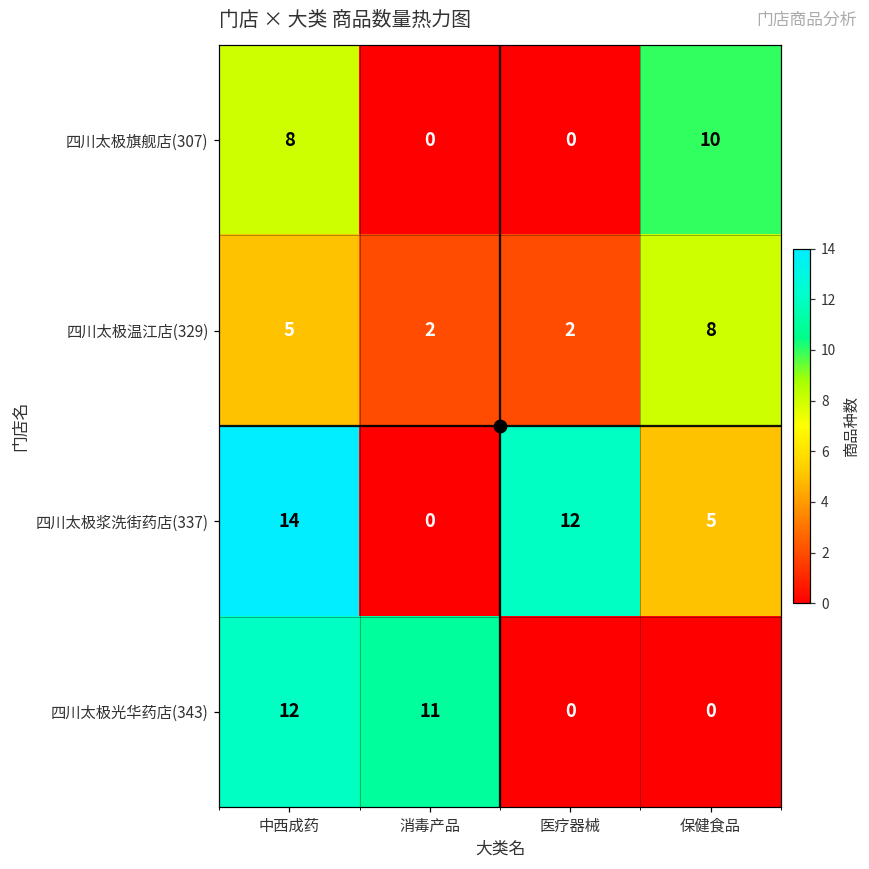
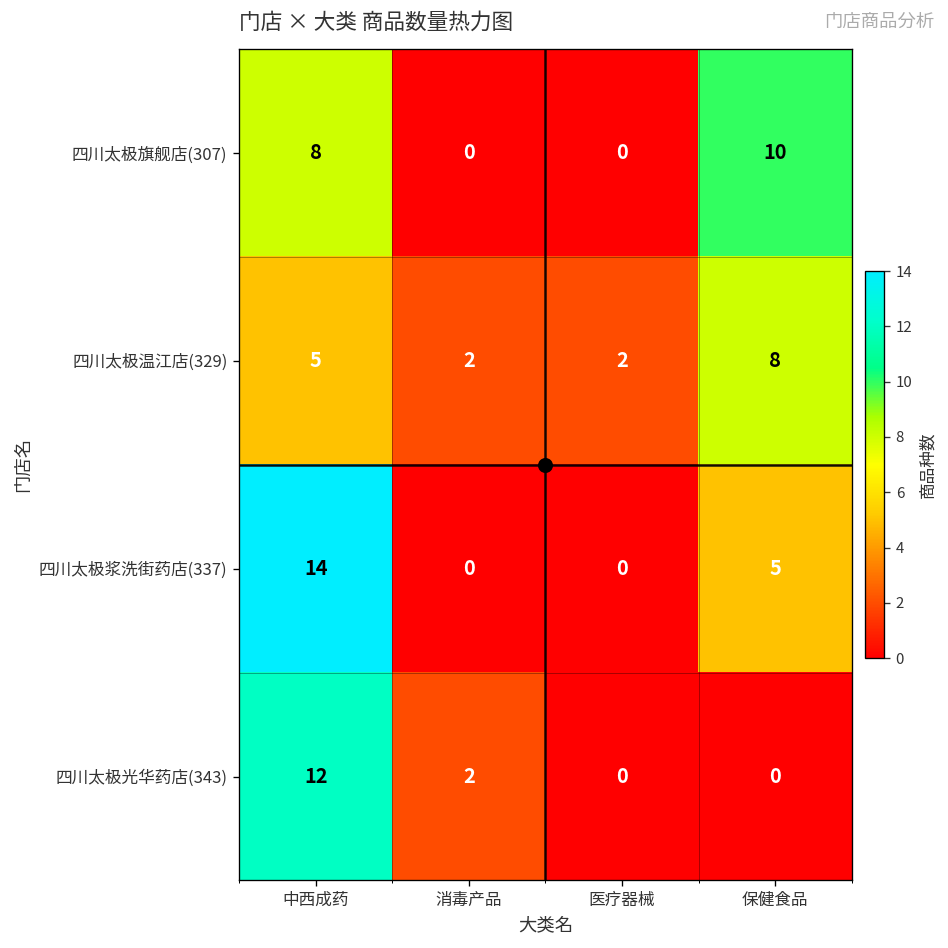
四川太极浆洗街药店(337), 医疗器械: 12 -> 0
四川太极光华药店(343), 消毒产品: 11 -> 2
